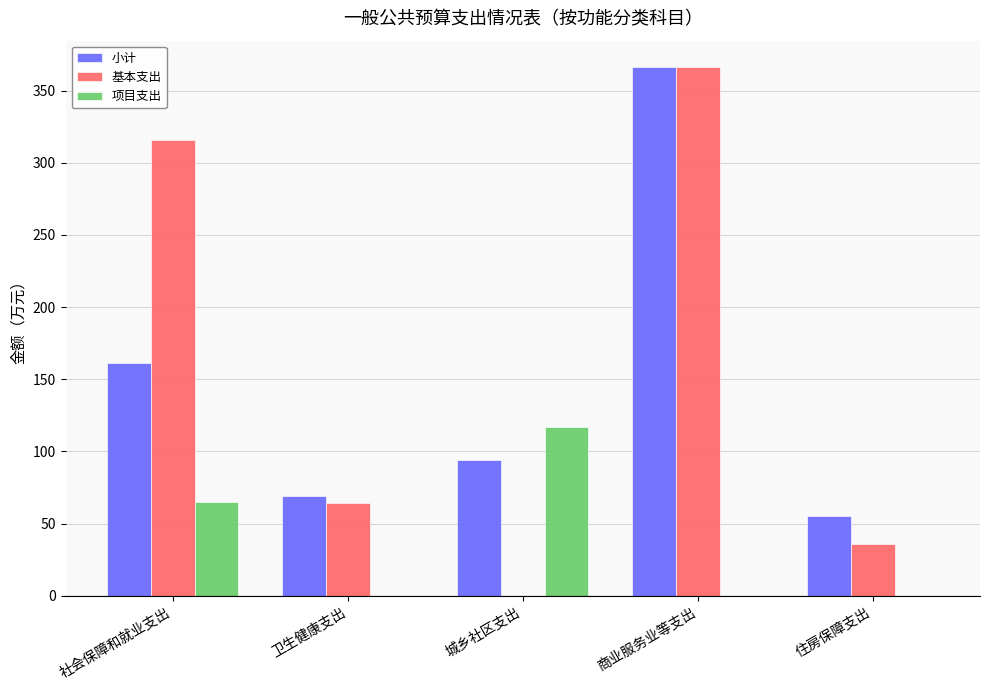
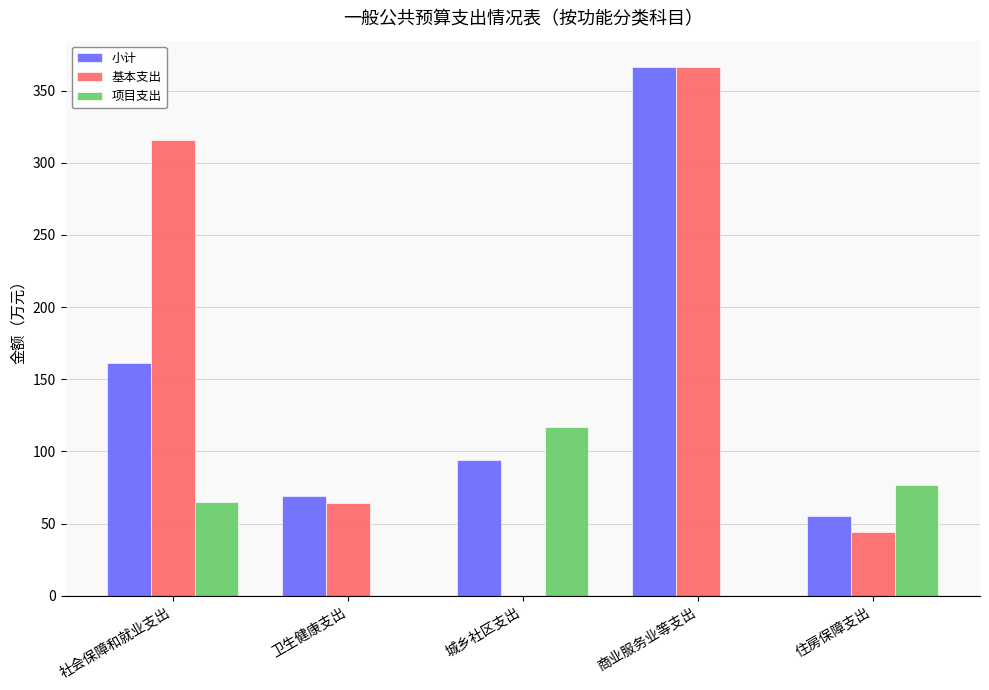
基本支出, 住房保障支出: 36 -> 44
项目支出, 住房保障支出: 0 -> 77
